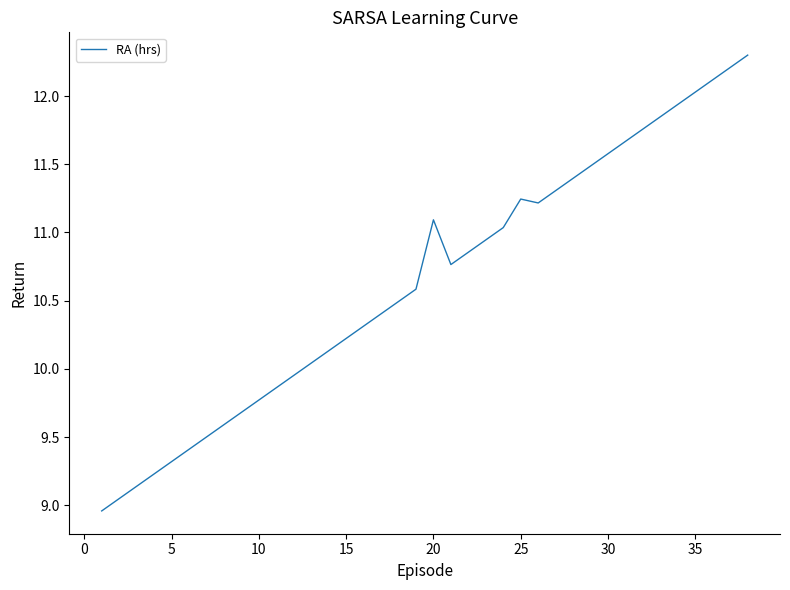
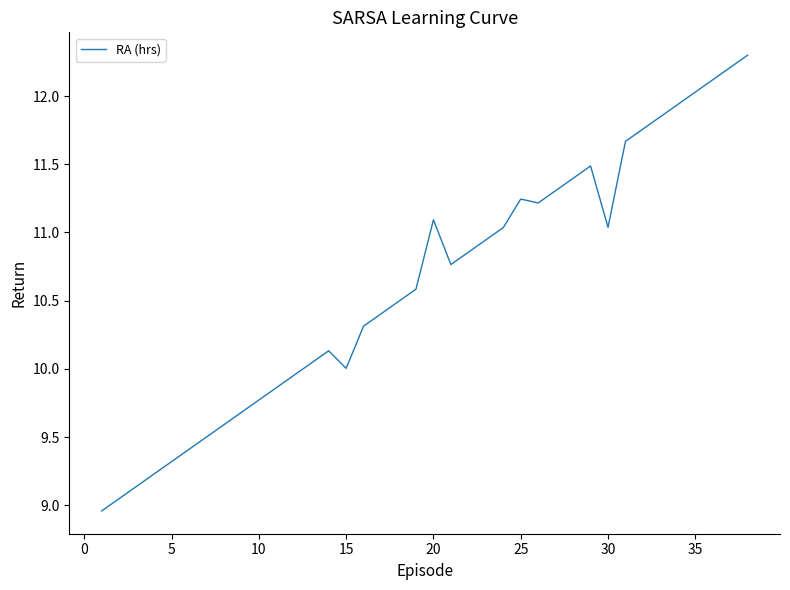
15: 10.22 -> 10.00
30: 11.58 -> 11.04
